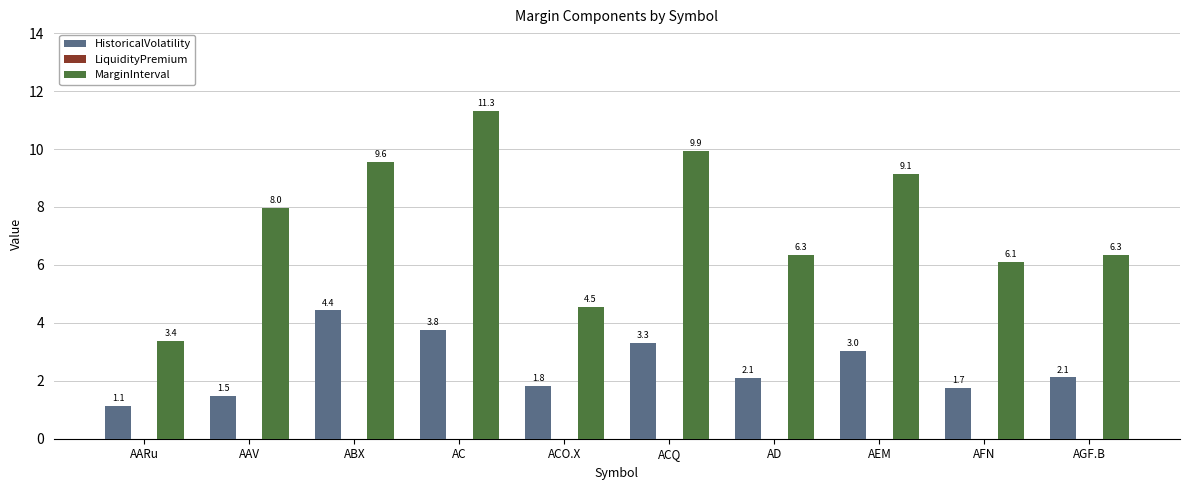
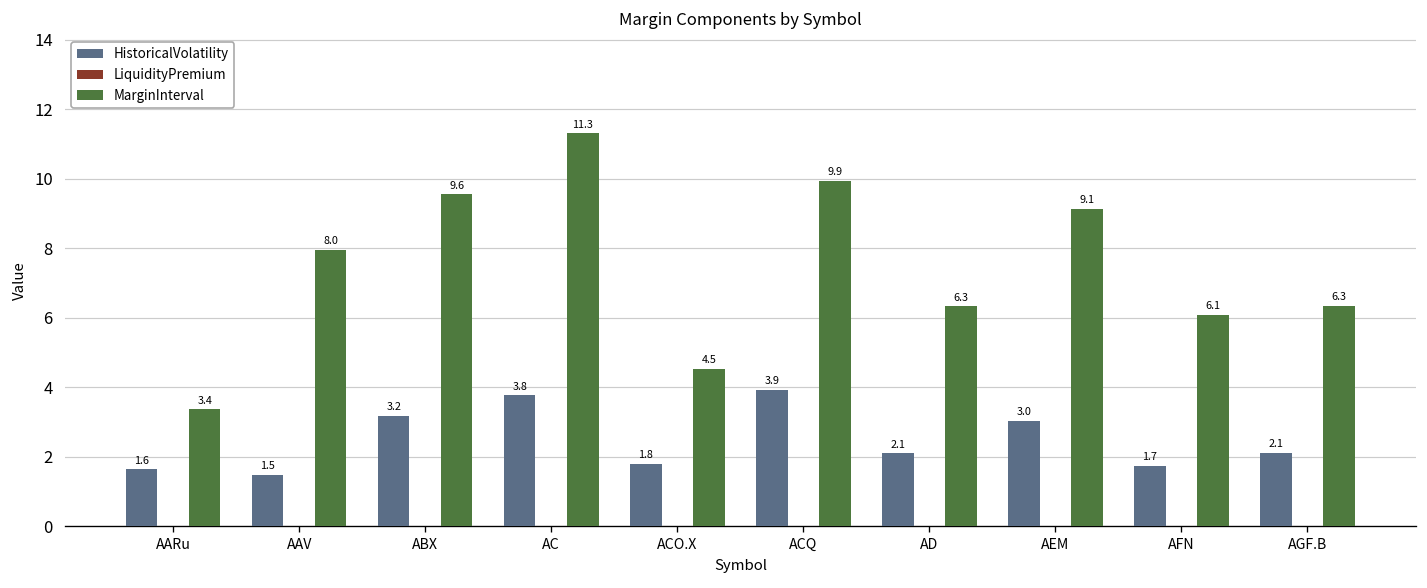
HistoricalVolatility, AARu: 1.1 -> 1.6
HistoricalVolatility, ABX: 4.4 -> 3.2
HistoricalVolatility, ACQ: 3.3 -> 3.9
